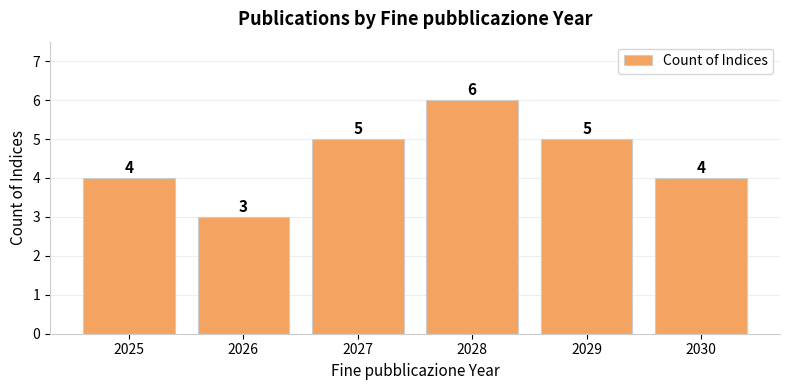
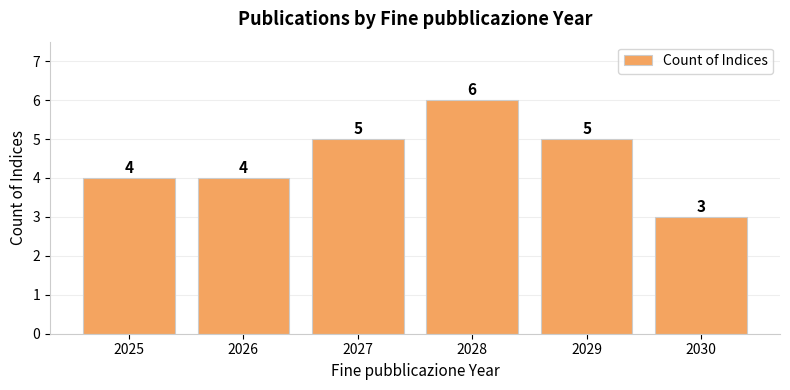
2026: 3 -> 4
2030: 4 -> 3
